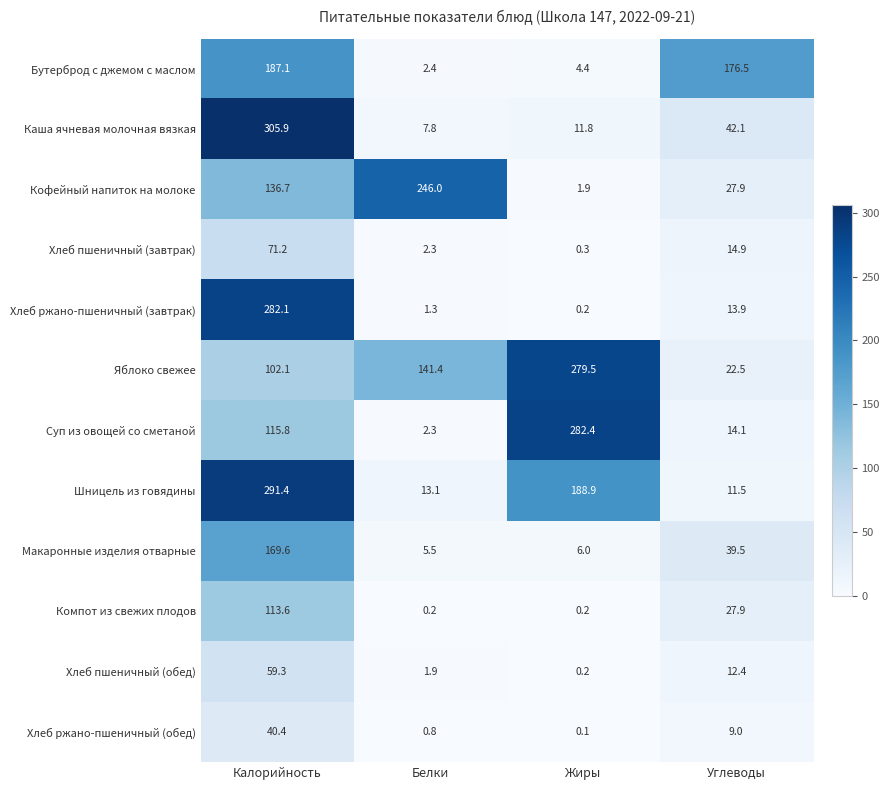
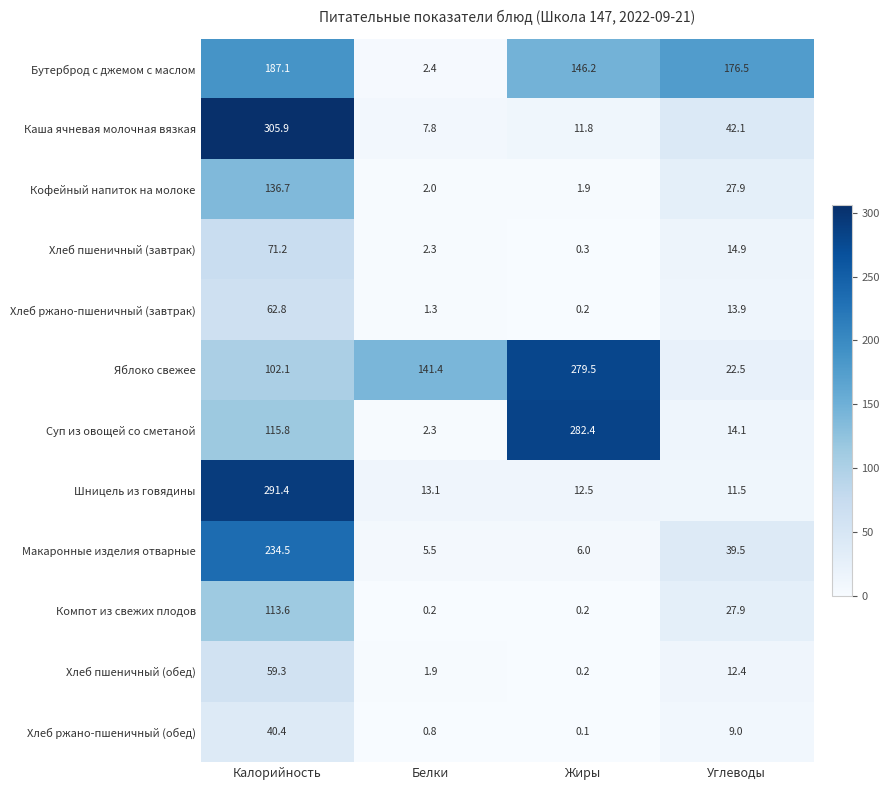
Бутерброд с джемом с маслом, Жиры: 4.4 -> 146.2
Кофейный напиток на молоке, Белки: 246.0 -> 2.0
Хлеб ржано-пшеничный (завтрак), Калорийность: 282.1 -> 62.8
Шницель из говядины, Жиры: 188.9 -> 12.5
Макаронные изделия отварные, Калорийность: 169.6 -> 234.5
